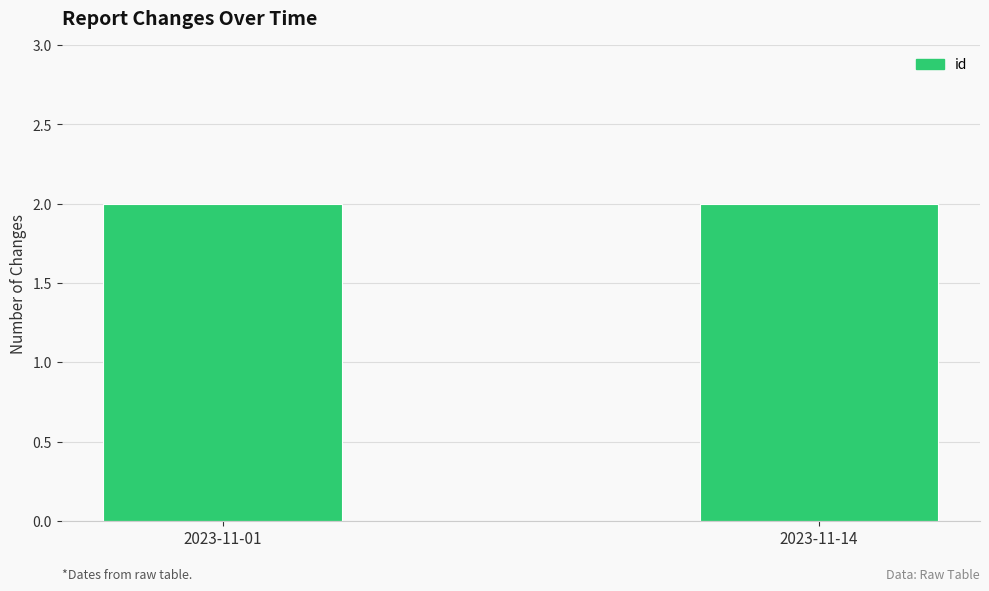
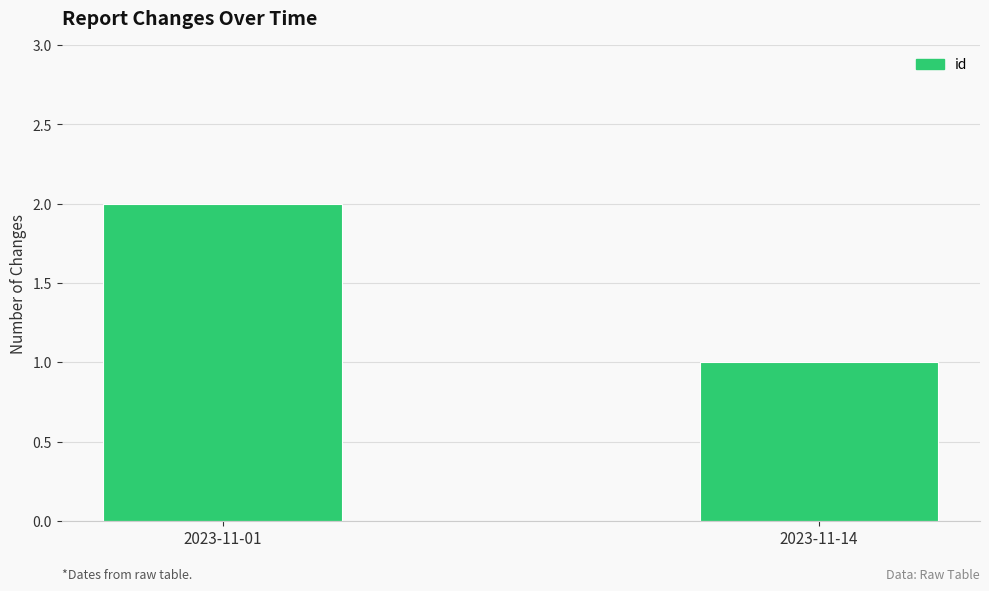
2023-11-14: 2 -> 1
